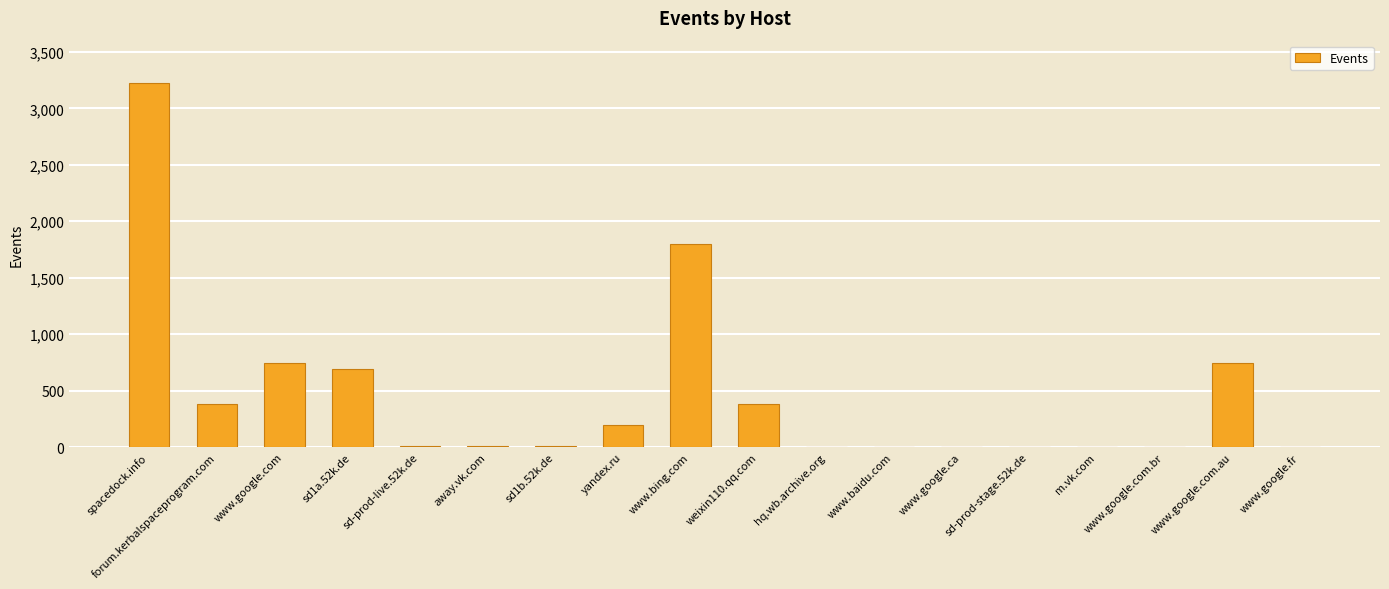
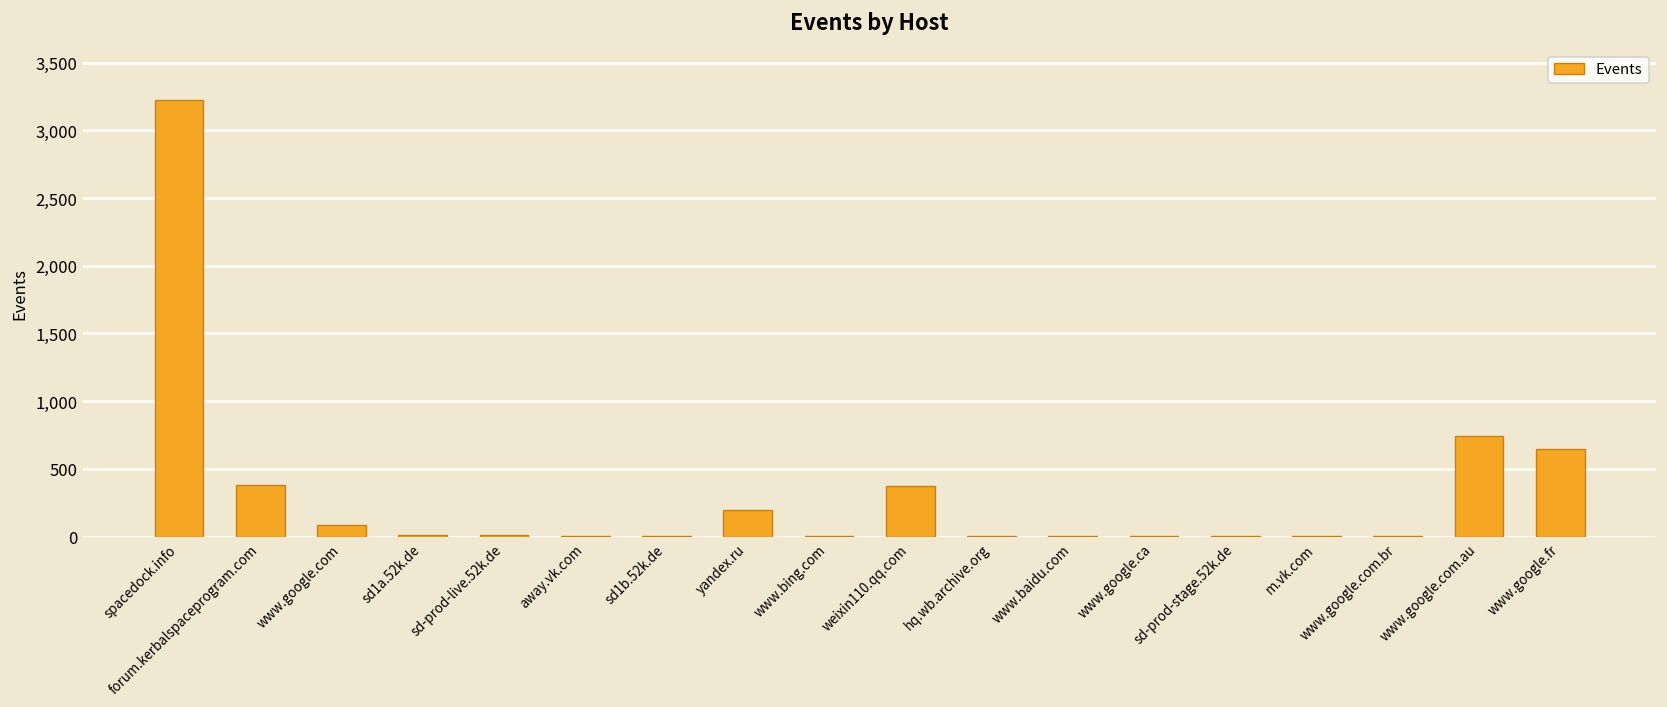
www.google.com: 740 -> 90
sd1a.52k.de: 690 -> 10
www.bing.com: 1,800 -> 0
www.google.fr: 0 -> 650
